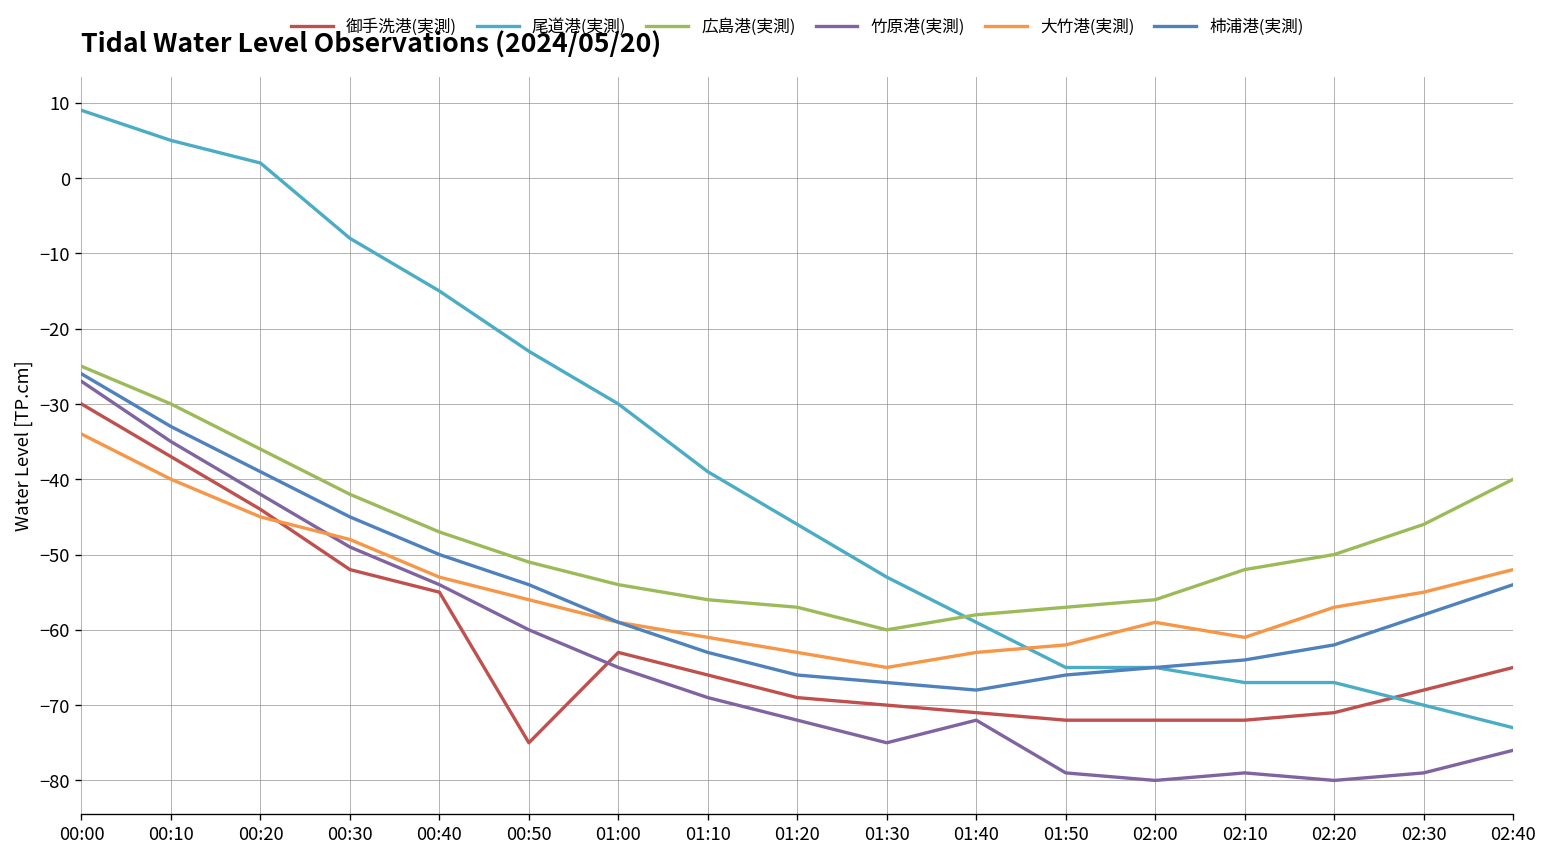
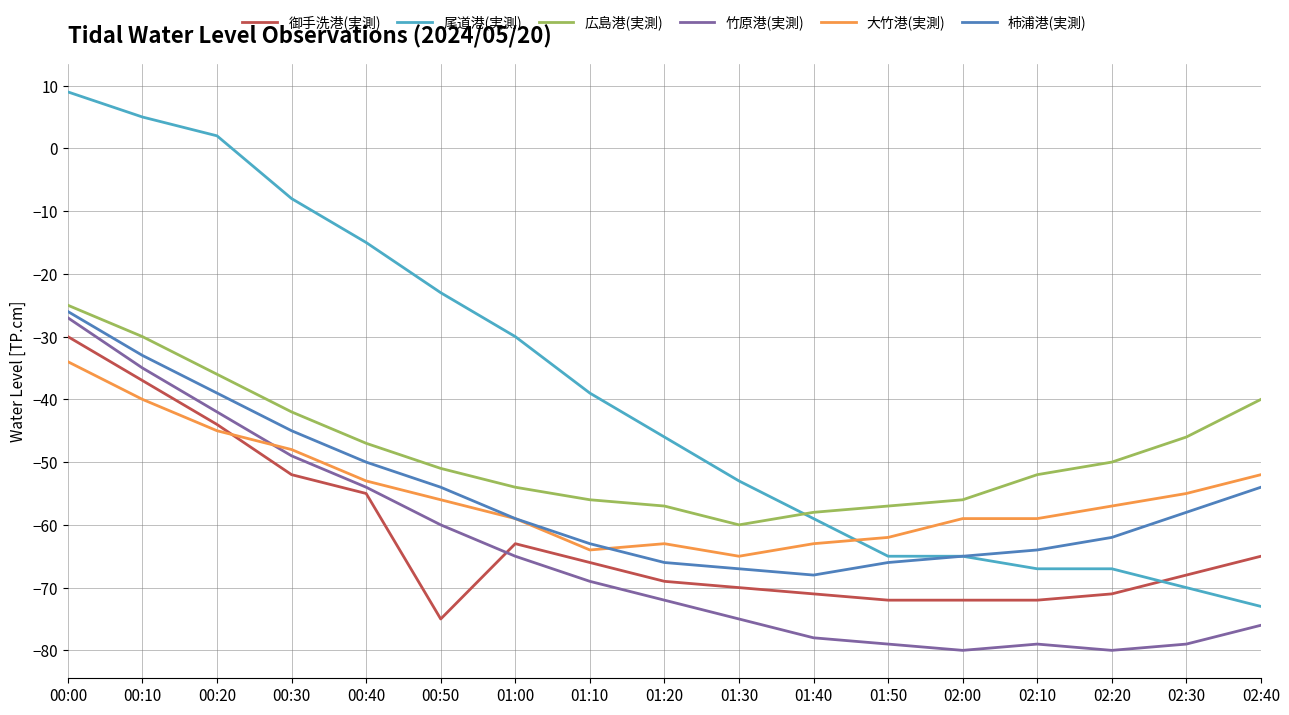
大竹港(実測), 01:10: -61 -> -64
竹原港(実測), 01:40: -72 -> -78
大竹港(実測), 02:10: -61 -> -59
